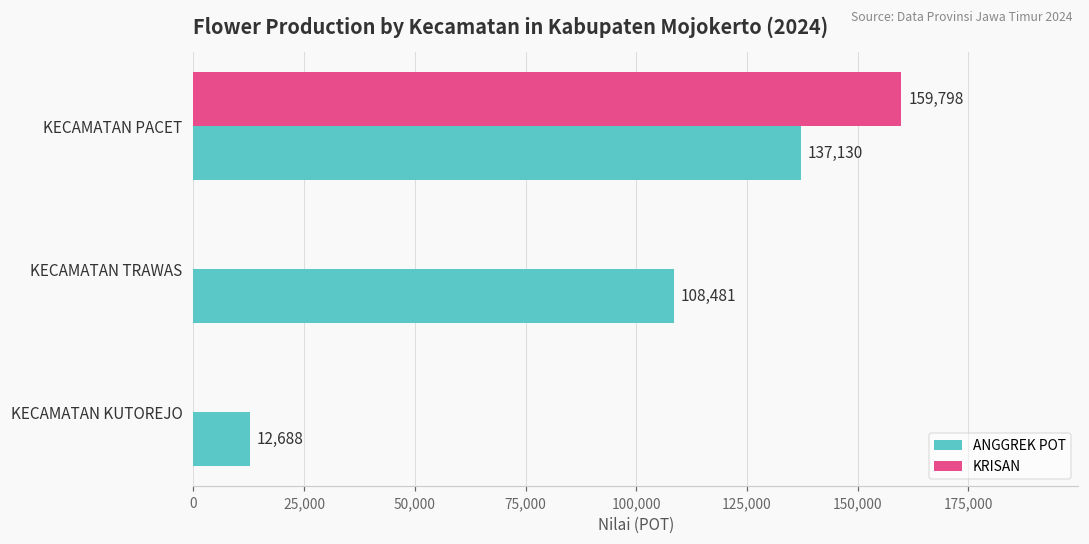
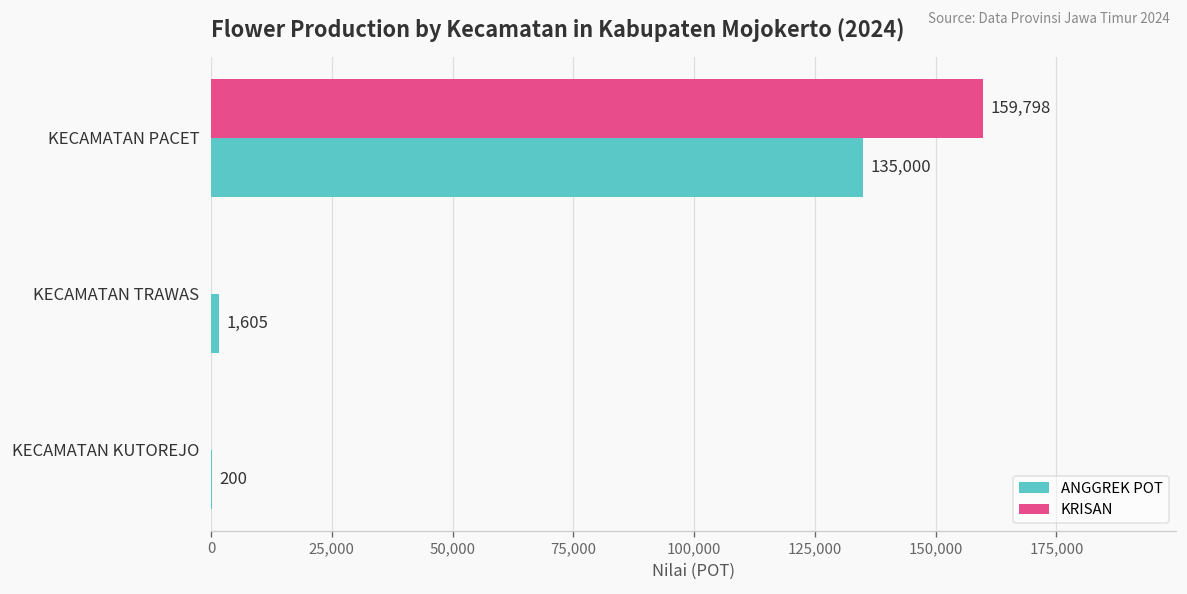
ANGGREK POT, KECAMATAN PACET: 137,130 -> 135,000
ANGGREK POT, KECAMATAN TRAWAS: 108,481 -> 1,605
ANGGREK POT, KECAMATAN KUTOREJO: 12,688 -> 200
